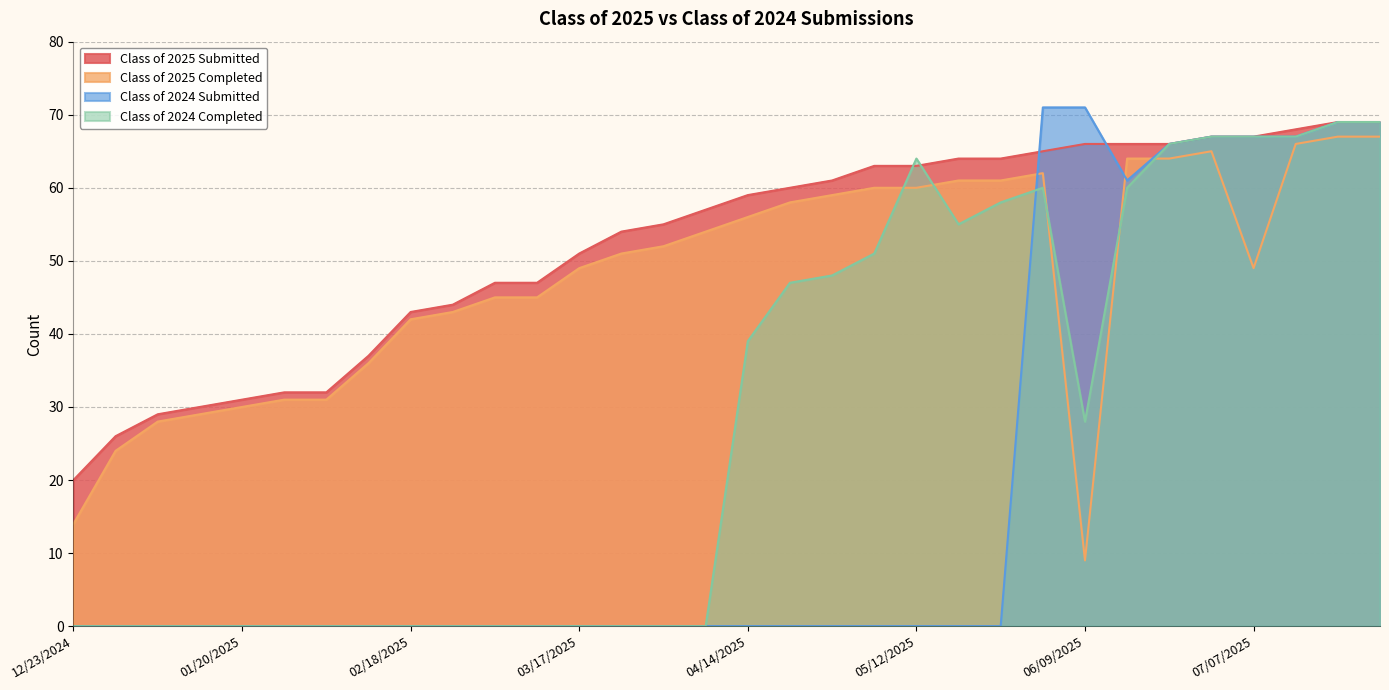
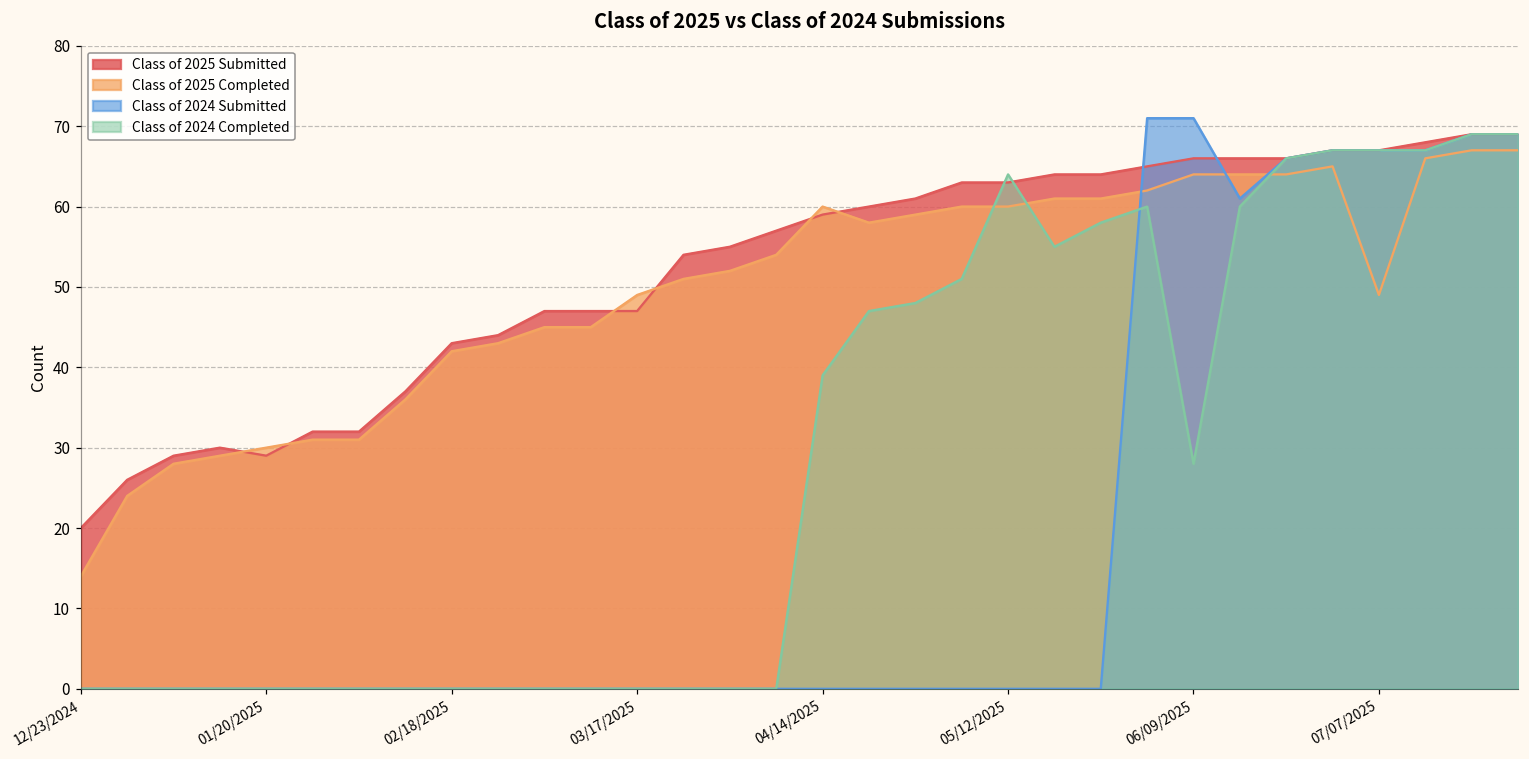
Class of 2025 Submitted, 01/20/2025: 31 -> 29
Class of 2025 Submitted, 03/17/2025: 51 -> 47
Class of 2025 Completed, 04/14/2025: 56 -> 60
Class of 2025 Completed, 06/09/2025: 9 -> 64
